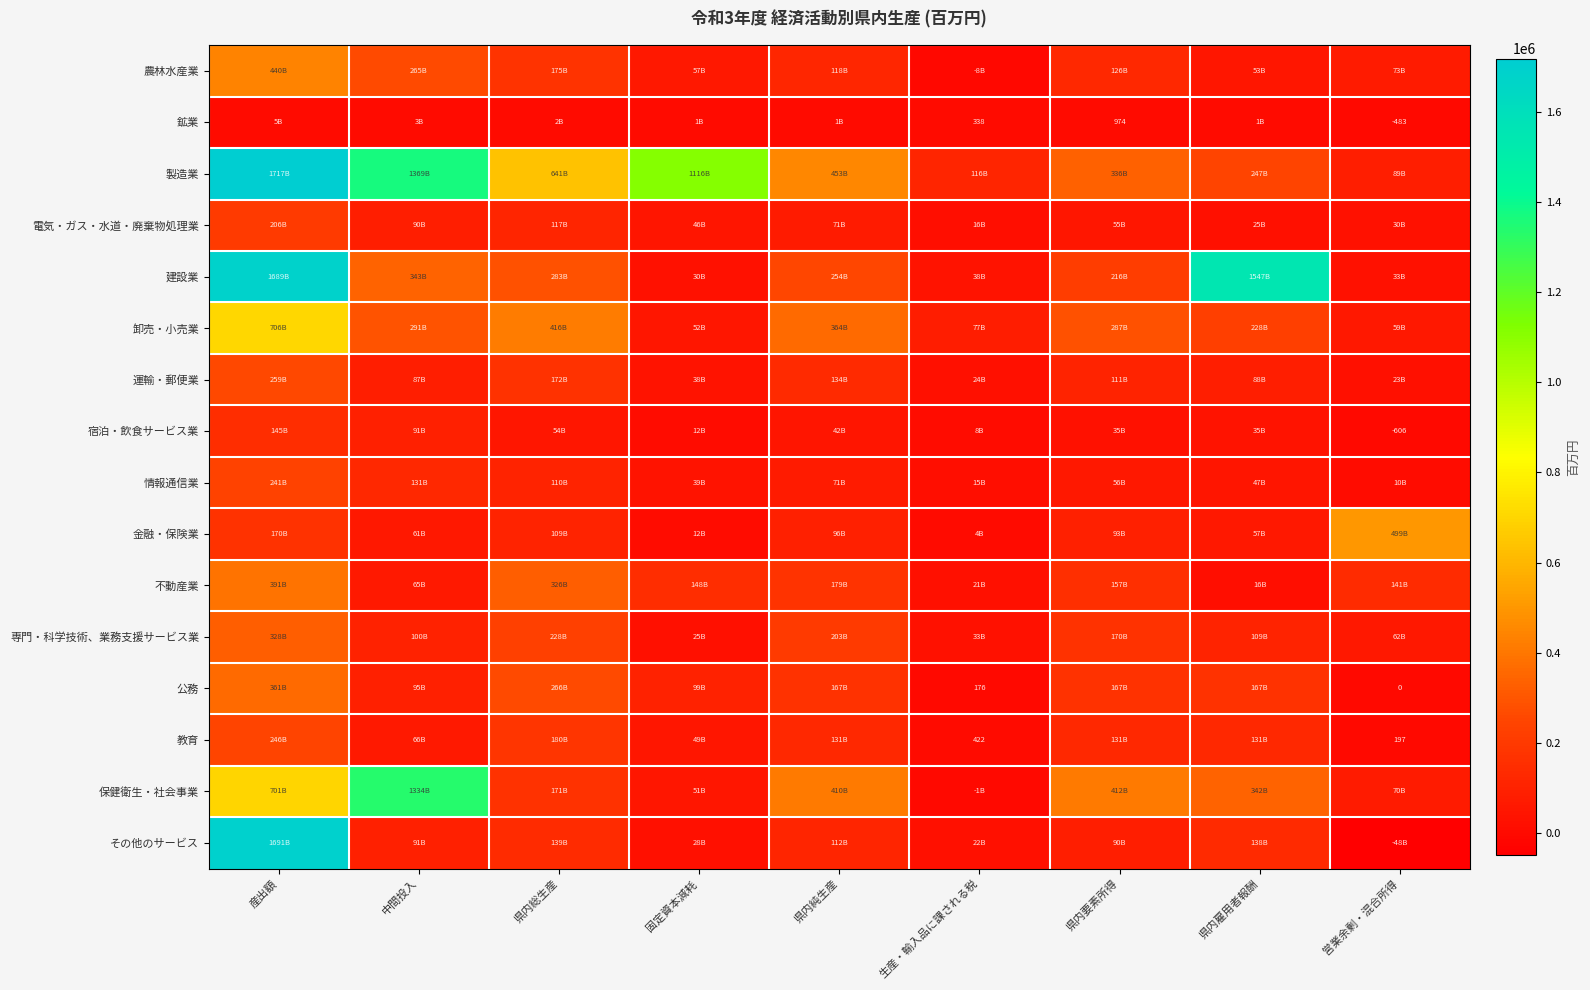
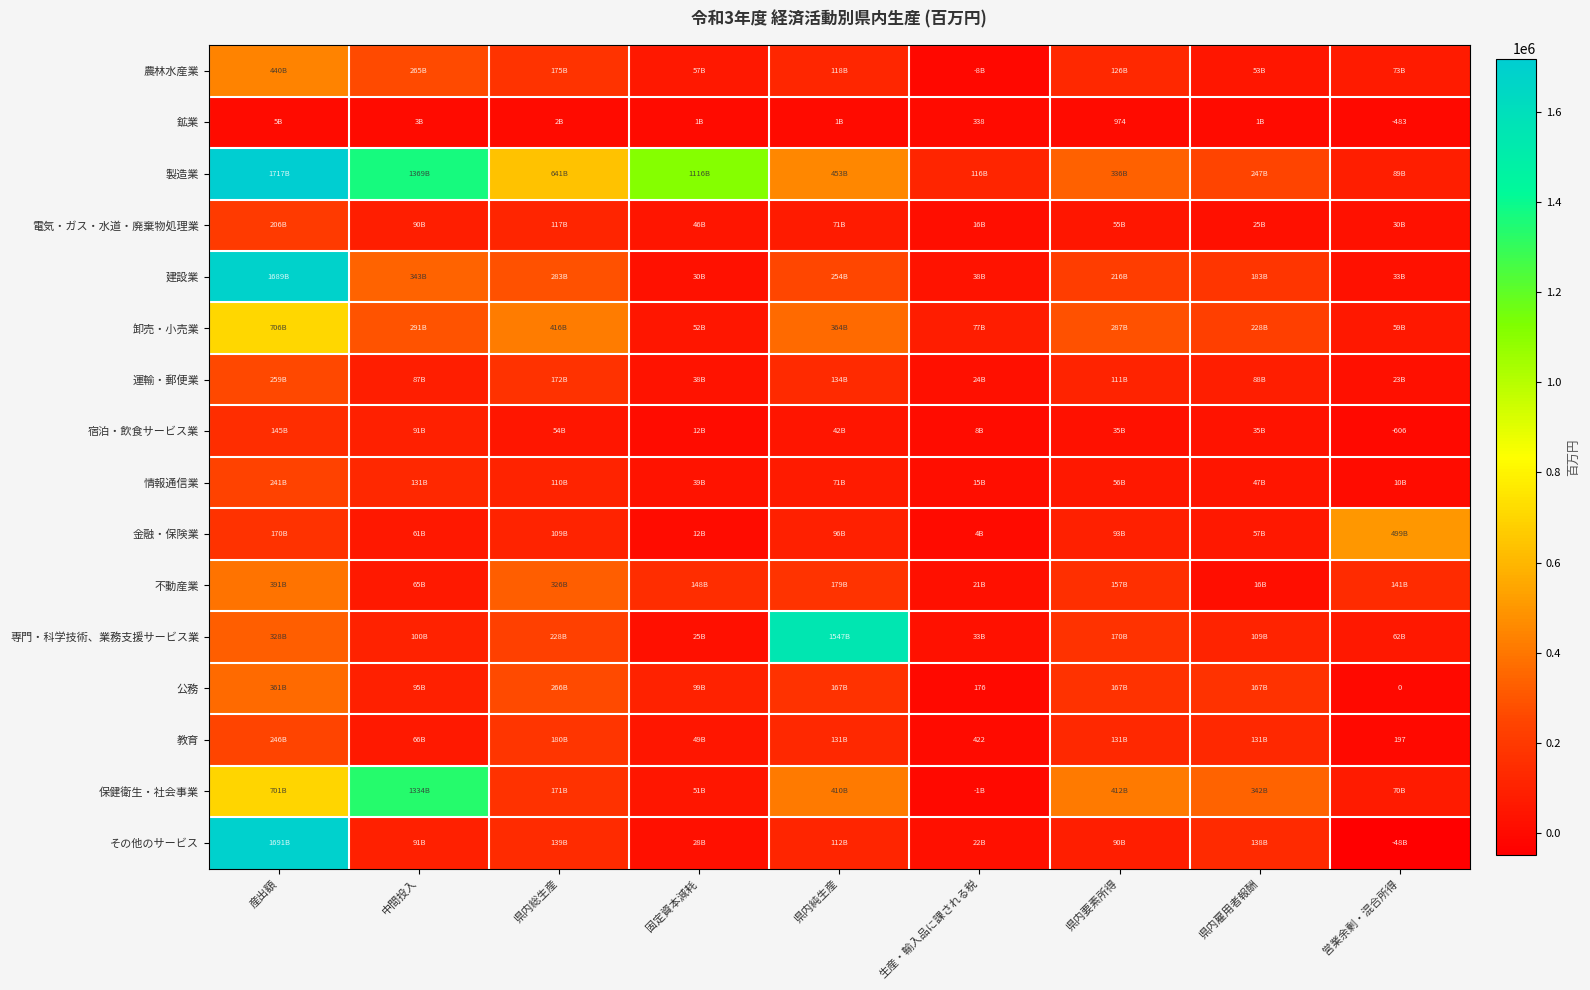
建設業, 県内雇用者報酬: 1547B -> 183B
専門・科学技術、業務支援サービス業, 県内純生産: 203B -> 1547B
